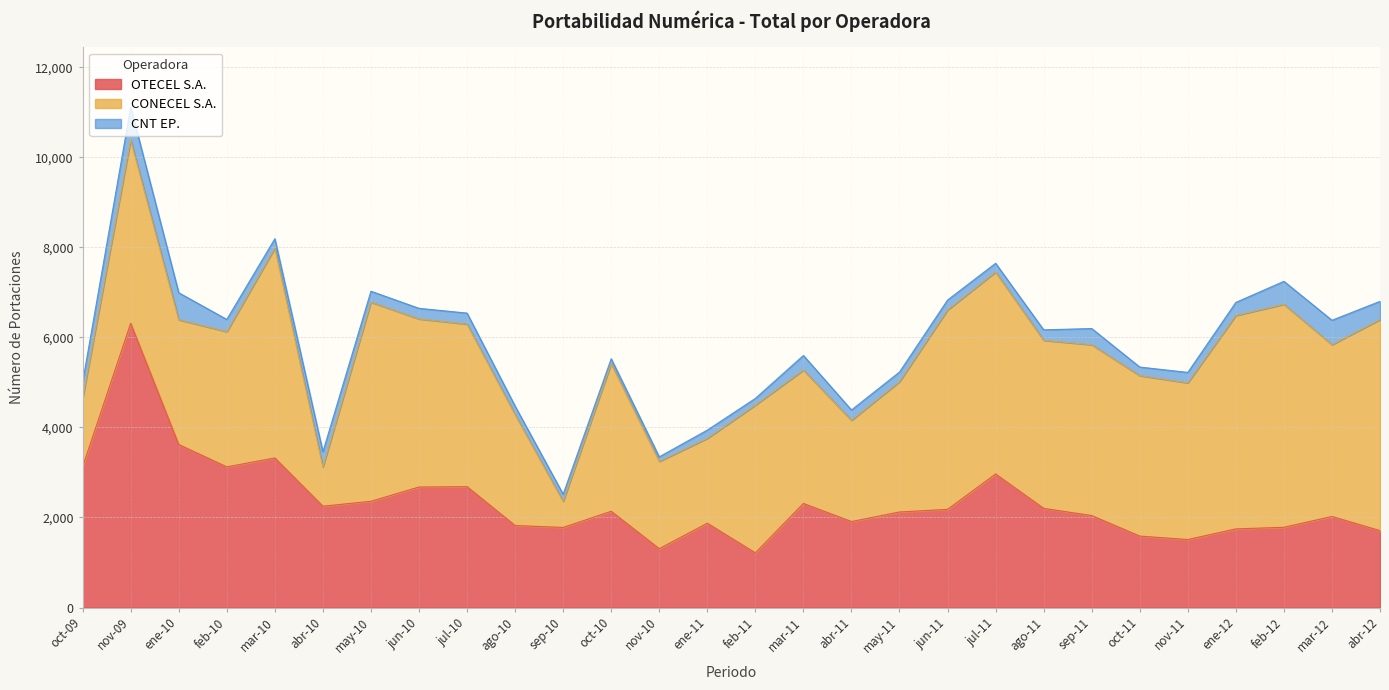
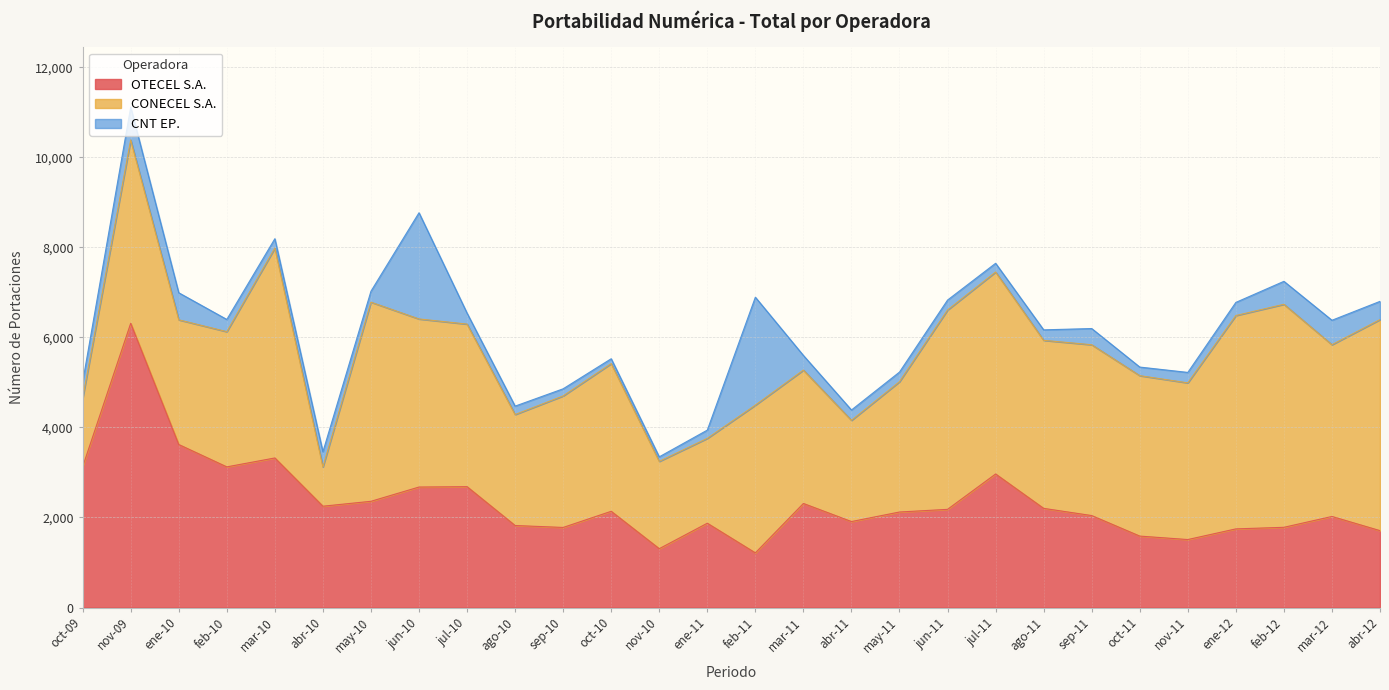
CNT EP., jun-10: 200 -> 2,400
CONECEL S.A., sep-10: 600 -> 2,900
CNT EP., feb-11: 100 -> 2,400
